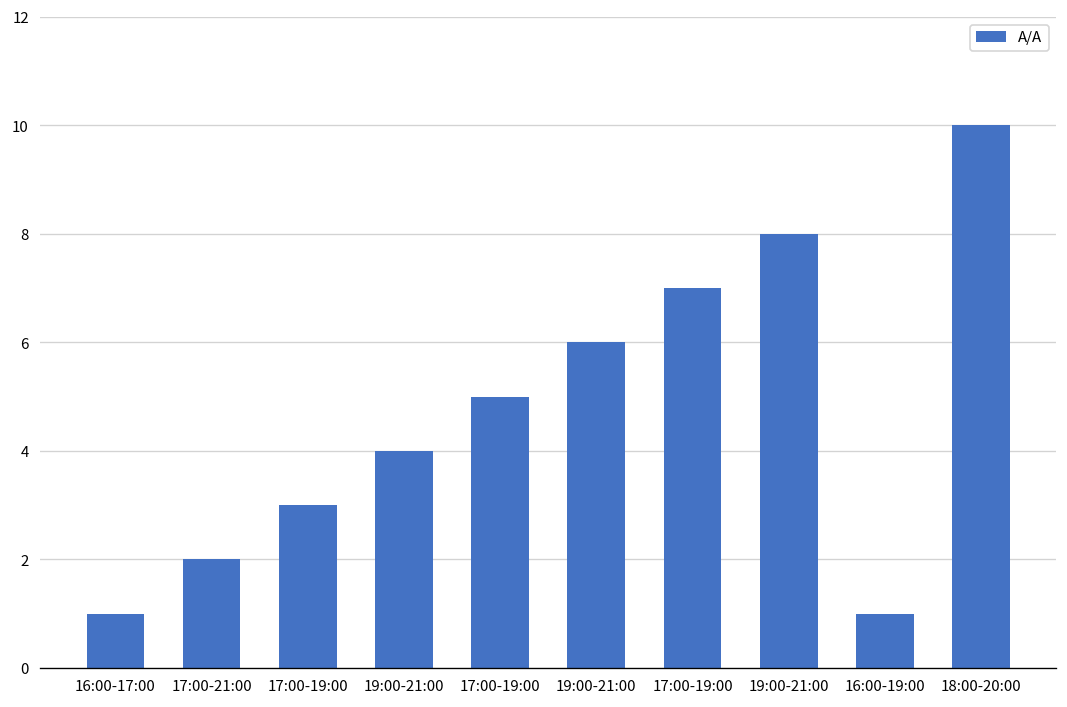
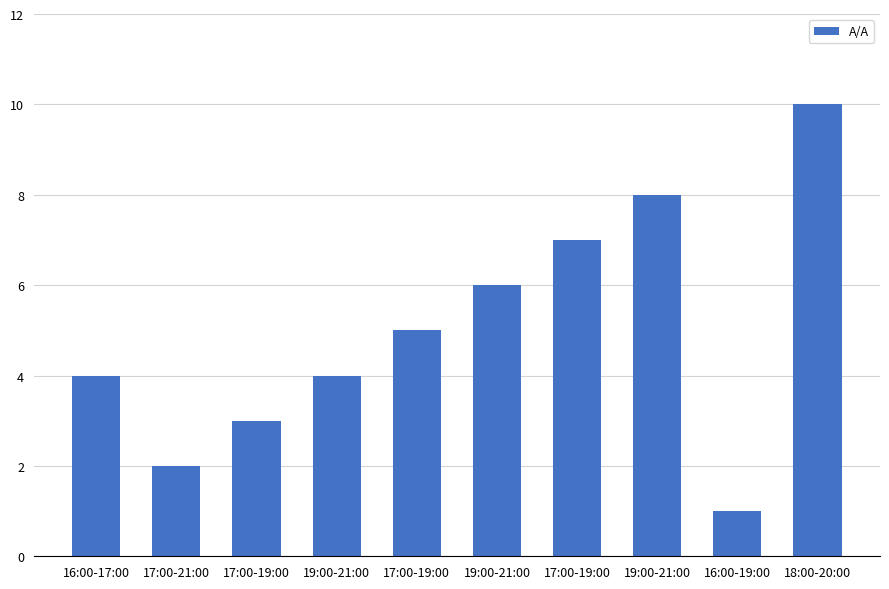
16:00-17:00: 1 -> 4
